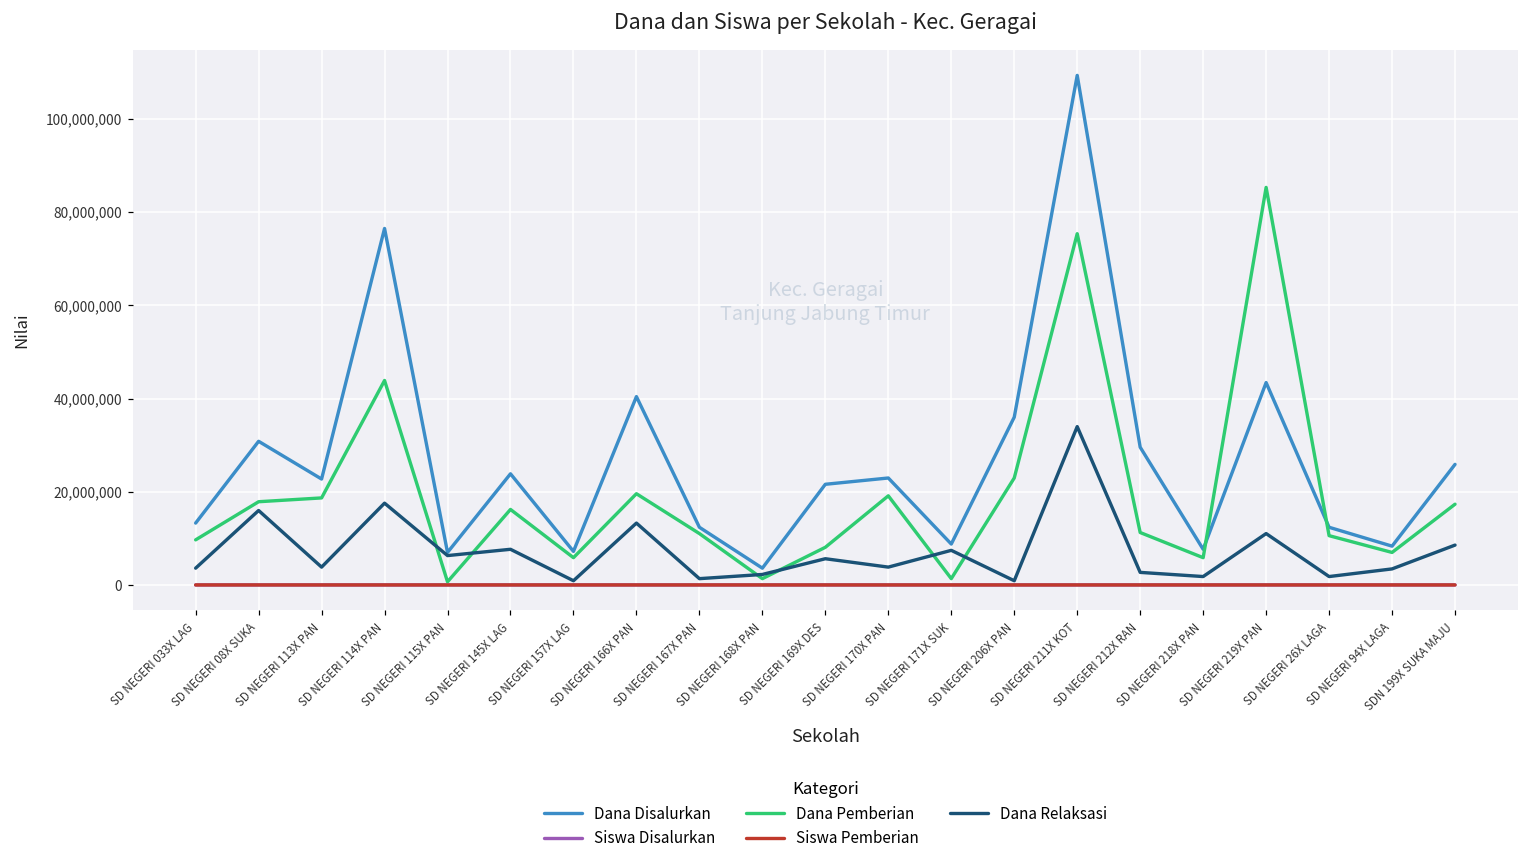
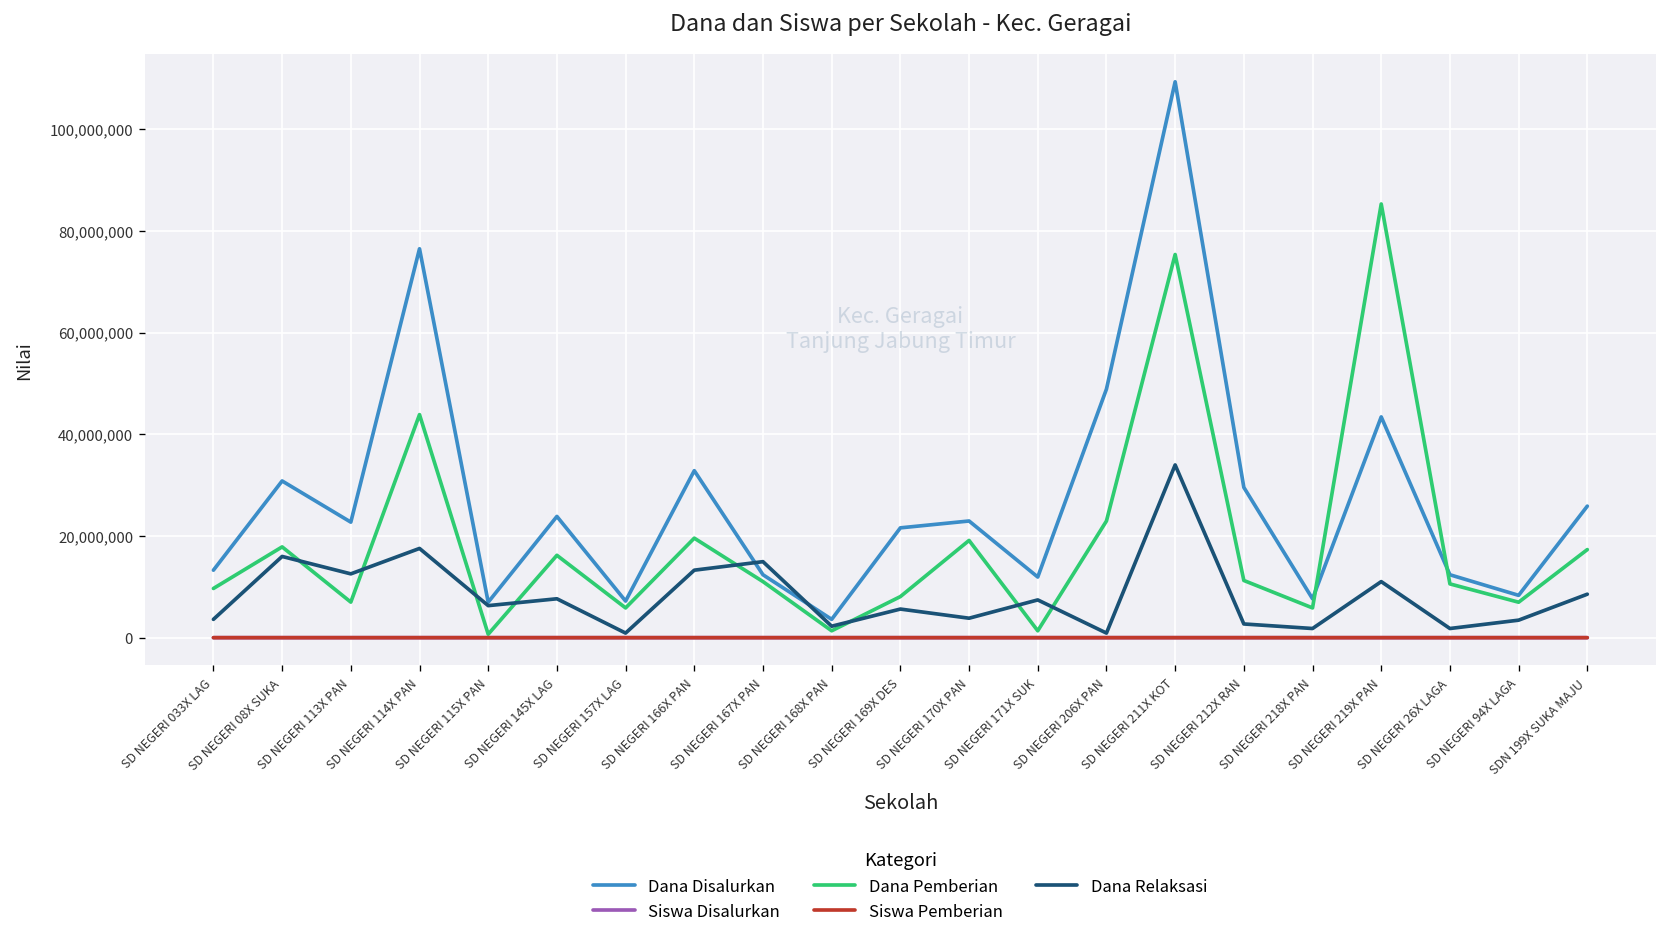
Dana Pemberian, SD NEGERI 113X PAN: 19,000,000 -> 7,000,000
Dana Relaksasi, SD NEGERI 113X PAN: 4,000,000 -> 13,000,000
Dana Disalurkan, SD NEGERI 166X PAN: 40,000,000 -> 33,000,000
Dana Relaksasi, SD NEGERI 167X PAN: 1,000,000 -> 15,000,000
Dana Disalurkan, SD NEGERI 171X SUK: 9,000,000 -> 12,000,000
Dana Disalurkan, SD NEGERI 206X PAN: 36,000,000 -> 49,000,000
